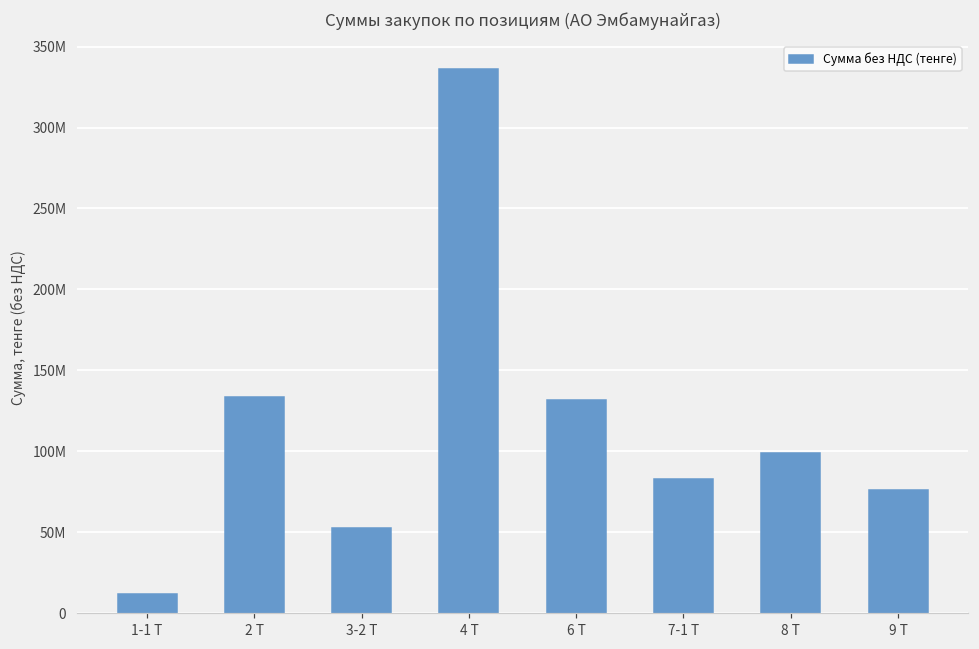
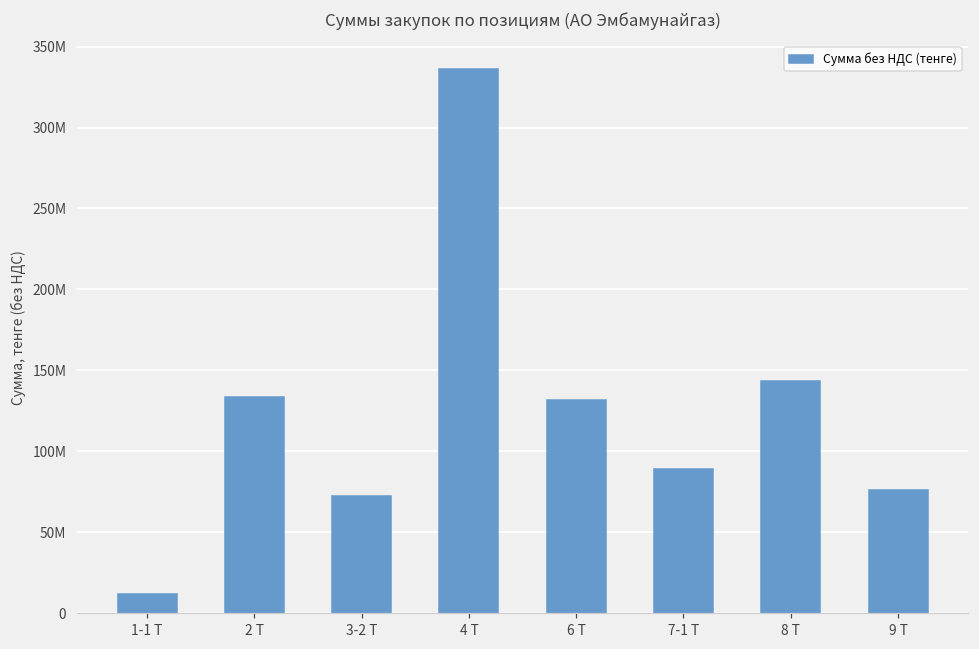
3-2 Т: 52000000 -> 72000000
7-1 Т: 83000000 -> 89000000
8 Т: 99000000 -> 143000000
